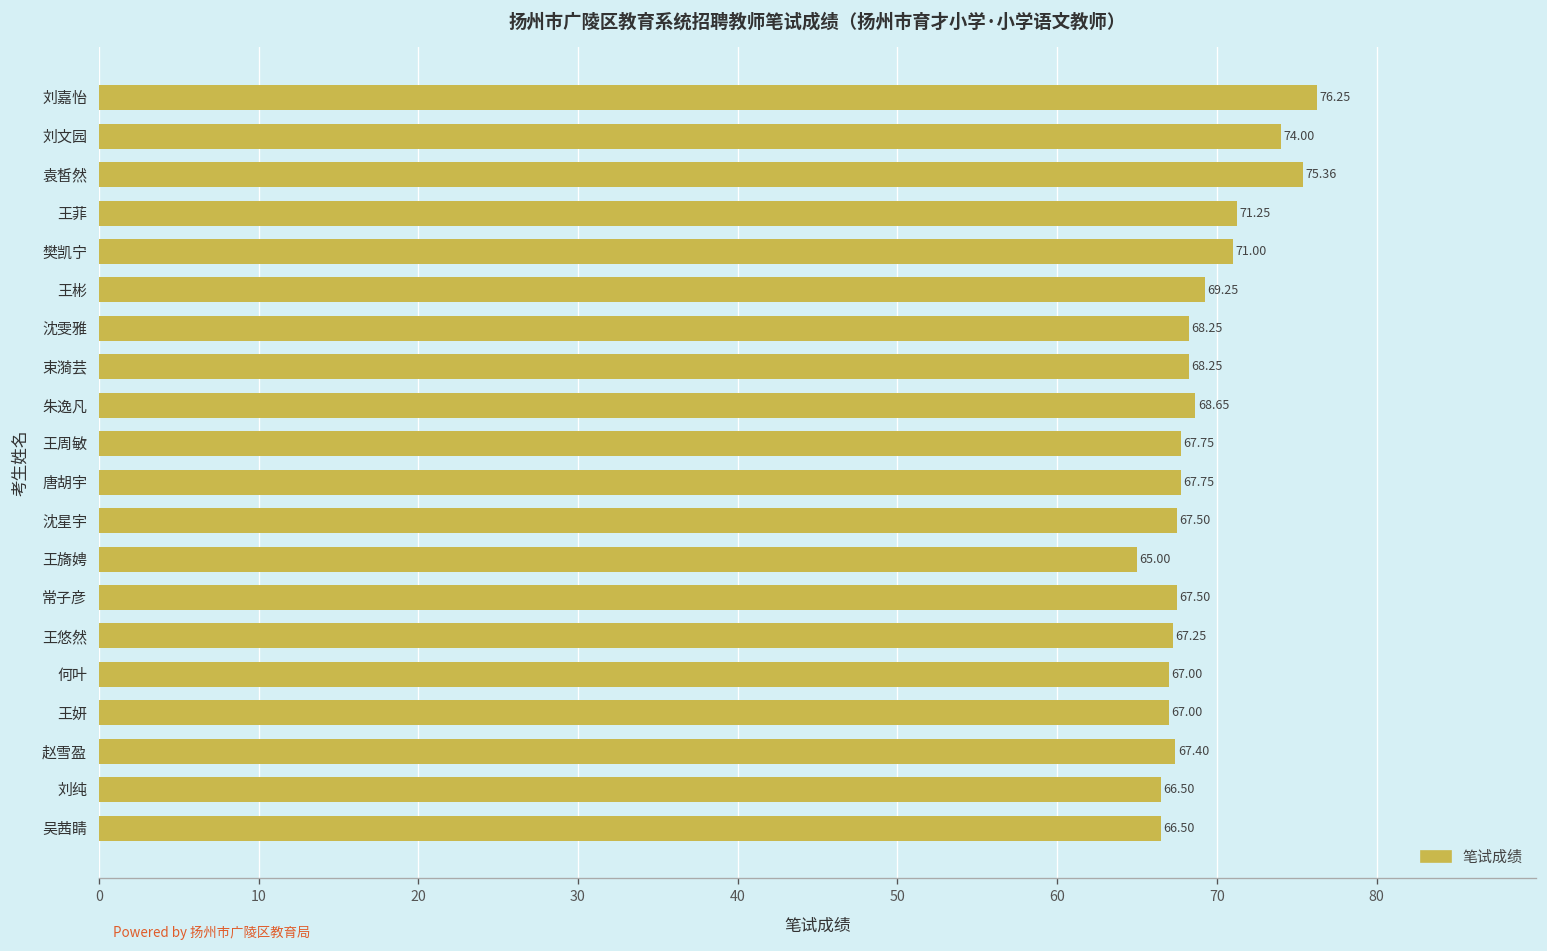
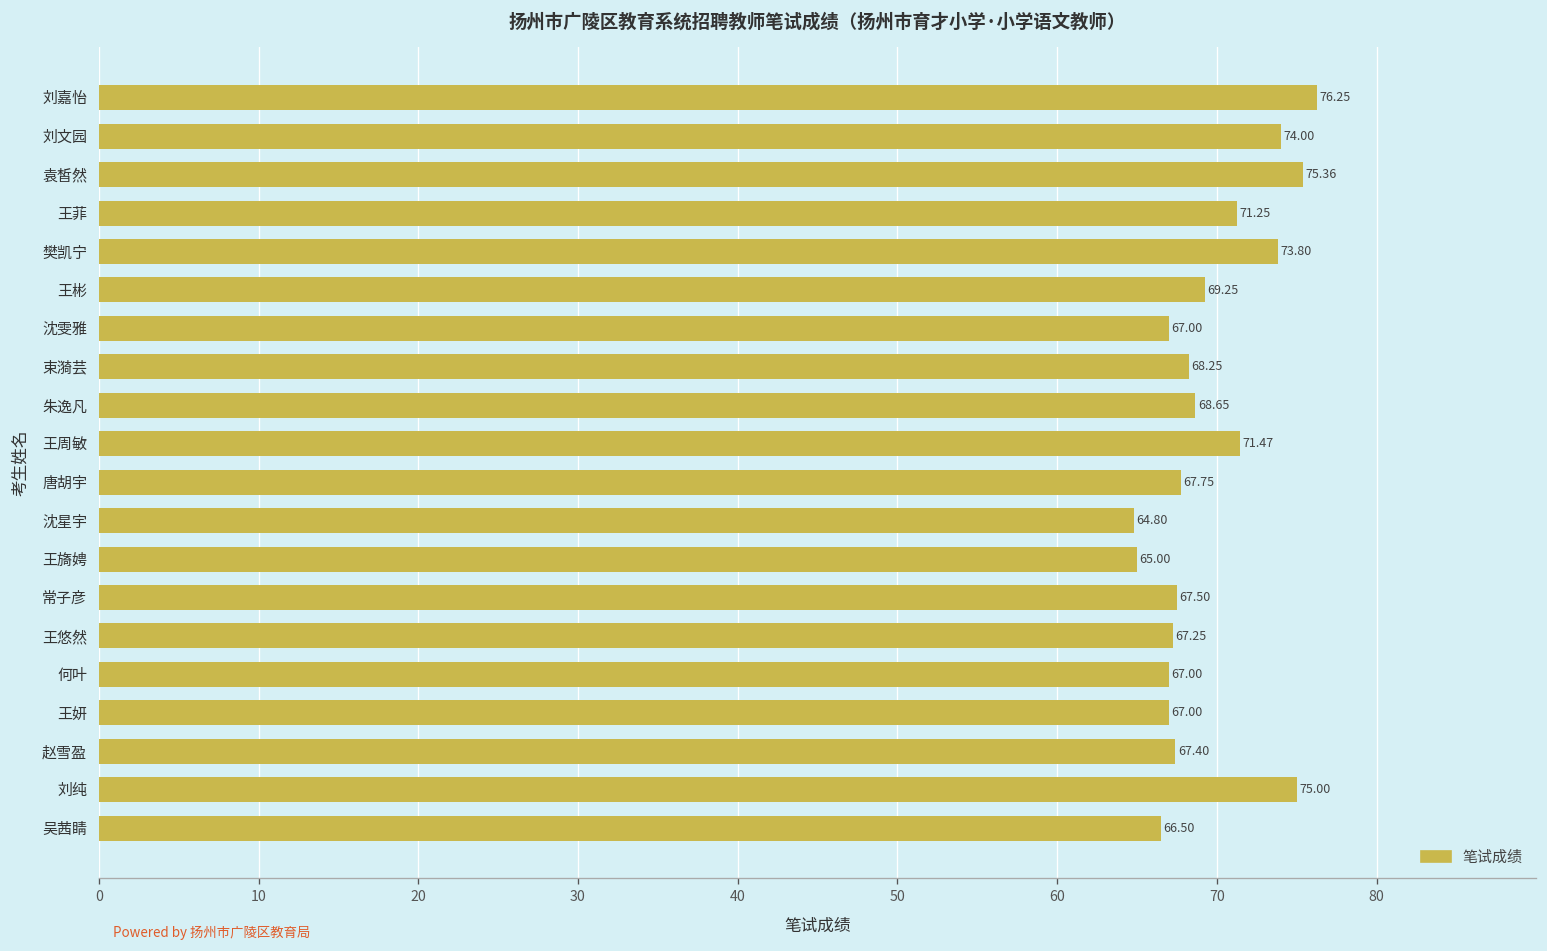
樊凯宁: 71.00 -> 73.80
沈雯雅: 68.25 -> 67.00
王周敏: 67.75 -> 71.47
沈星宇: 67.50 -> 64.80
刘纯: 66.50 -> 75.00
